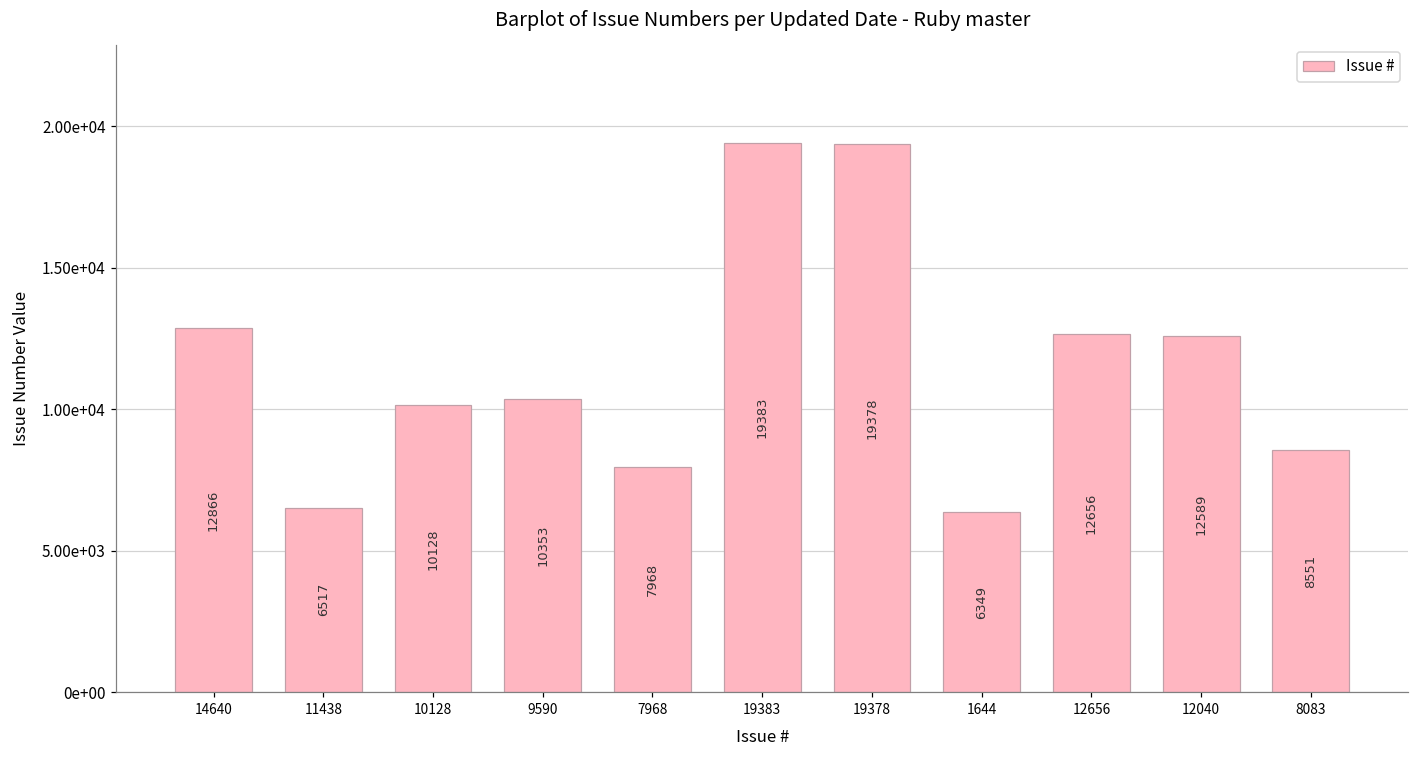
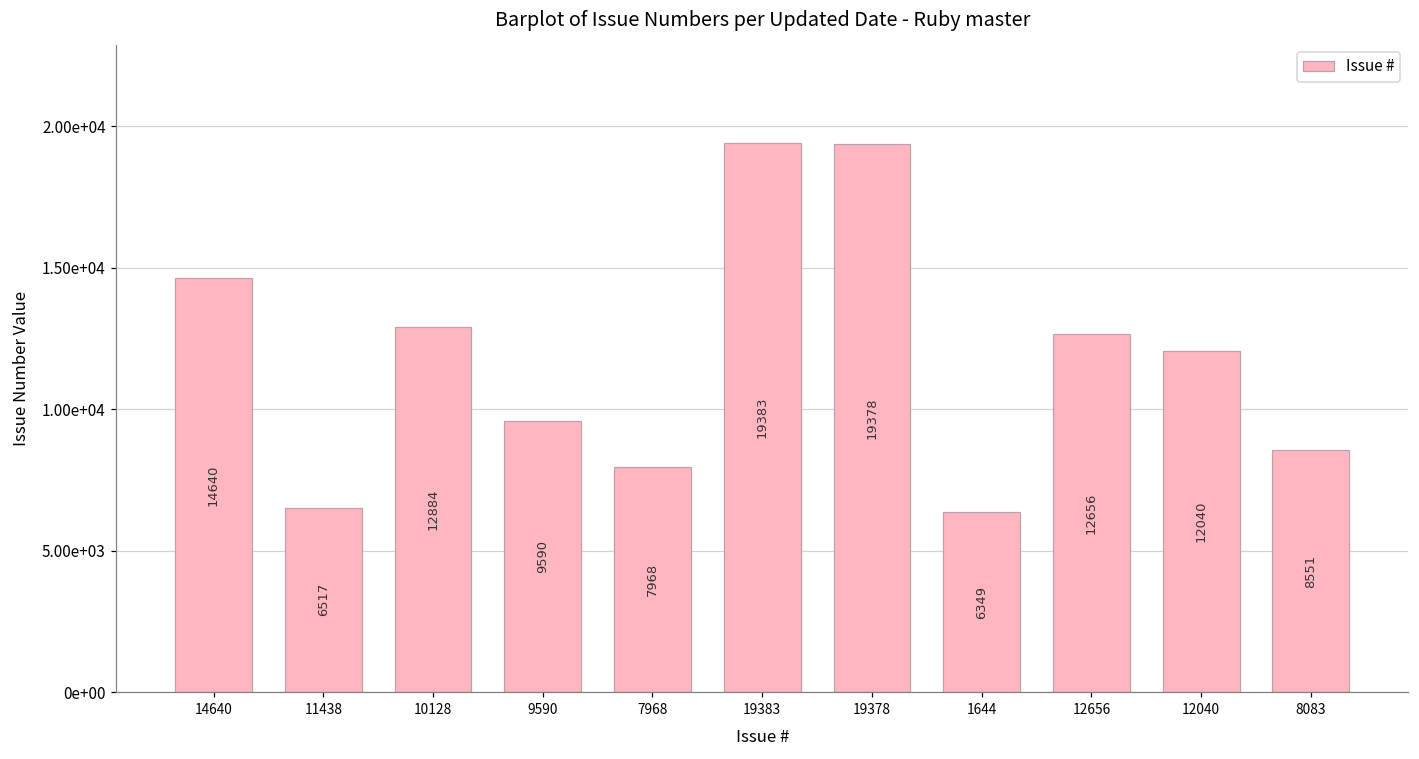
14640: 12866 -> 14640
10128: 10128 -> 12884
9590: 10353 -> 9590
12040: 12589 -> 12040
